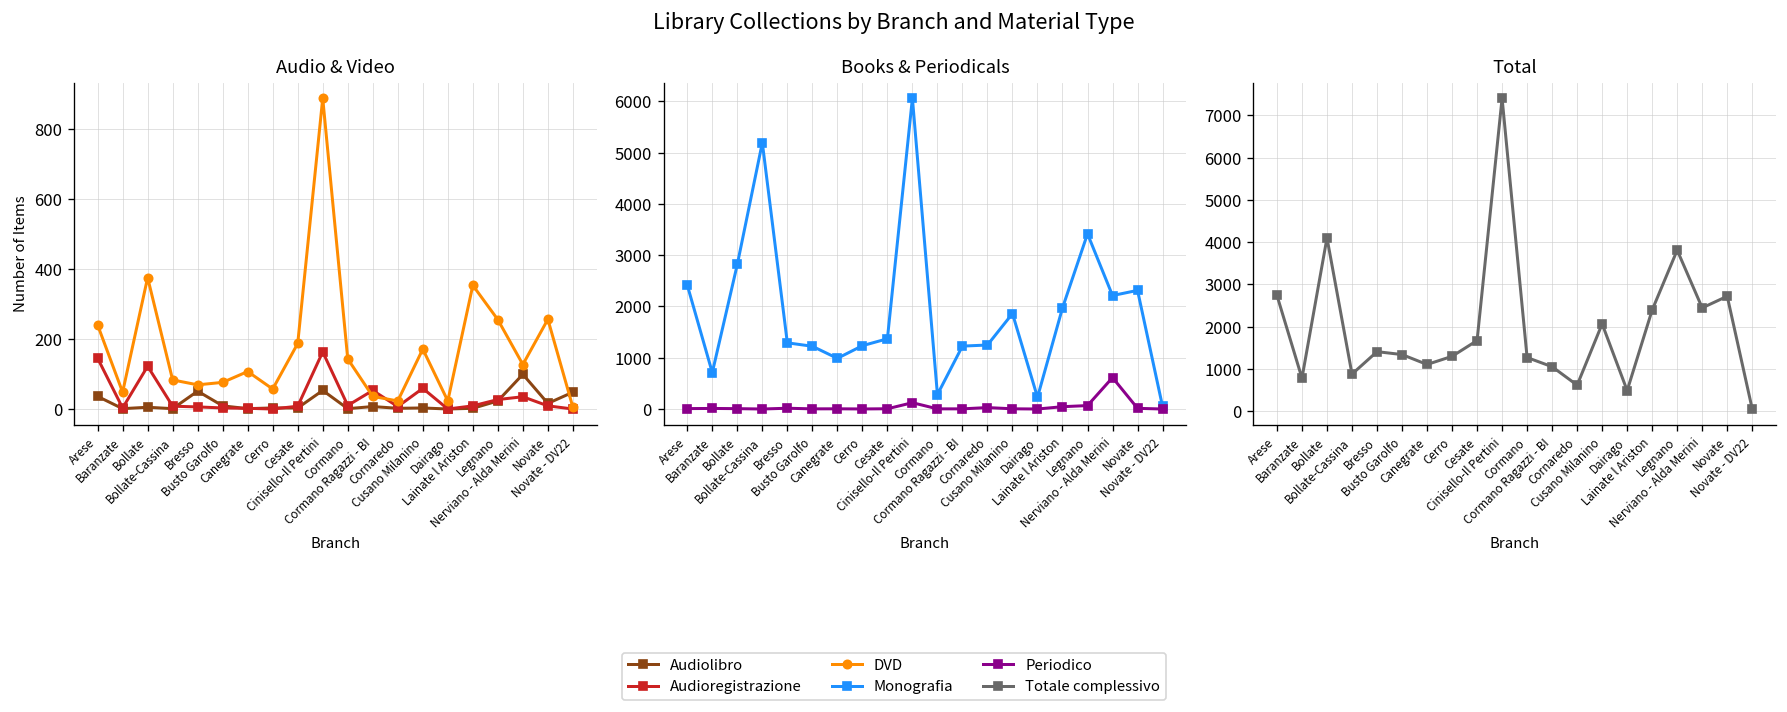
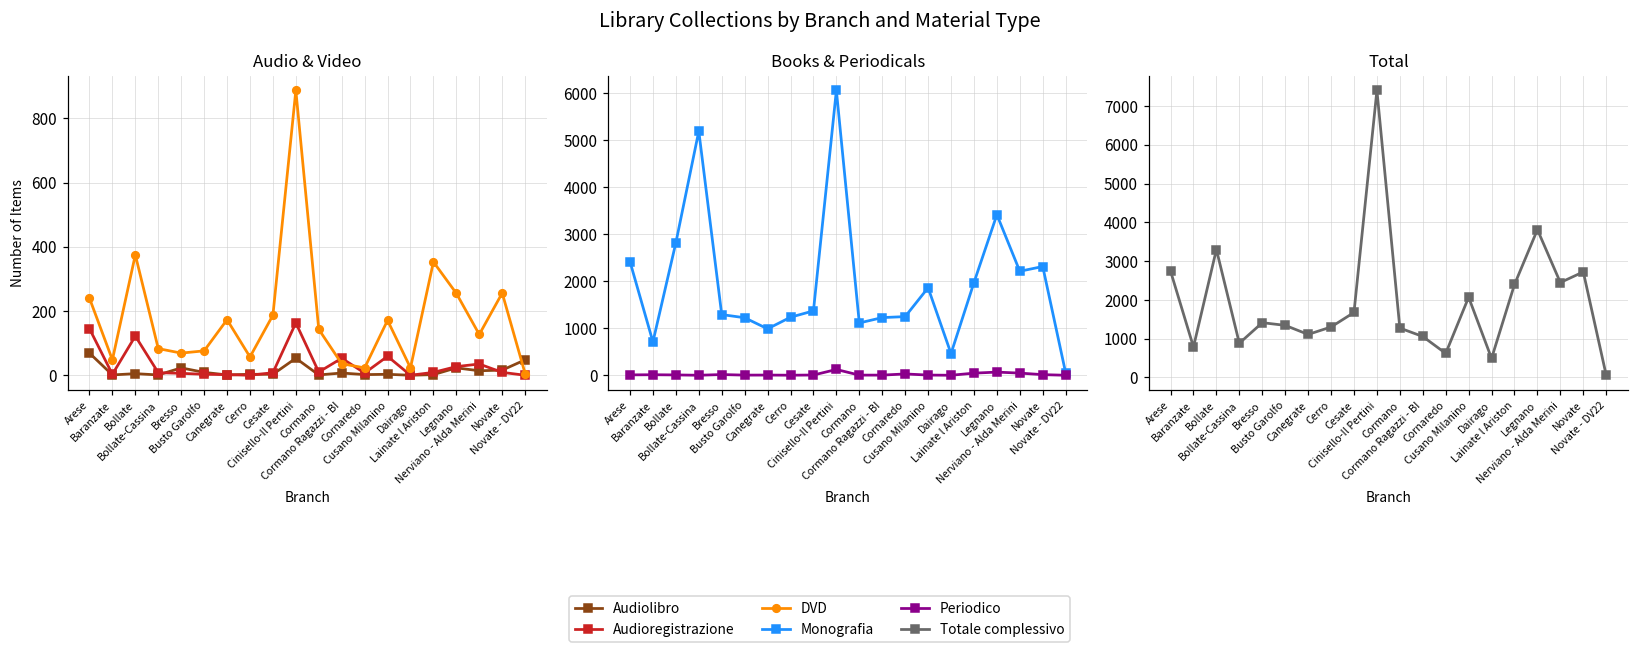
Audio & Video, Audiolibro, Arese: 40 -> 70
Audio & Video, Audiolibro, Bresso: 50 -> 20
Audio & Video, DVD, Canegrate: 110 -> 170
Audio & Video, Audiolibro, Nerviano - Alda Merini: 100 -> 10
Books & Periodicals, Monografia, Cormano: 300 -> 1100
Books & Periodicals, Monografia, Dairago: 200 -> 500
Books & Periodicals, Periodico, Nerviano - Alda Merini: 600 -> 0
Total, Bollate: 4100 -> 3300
